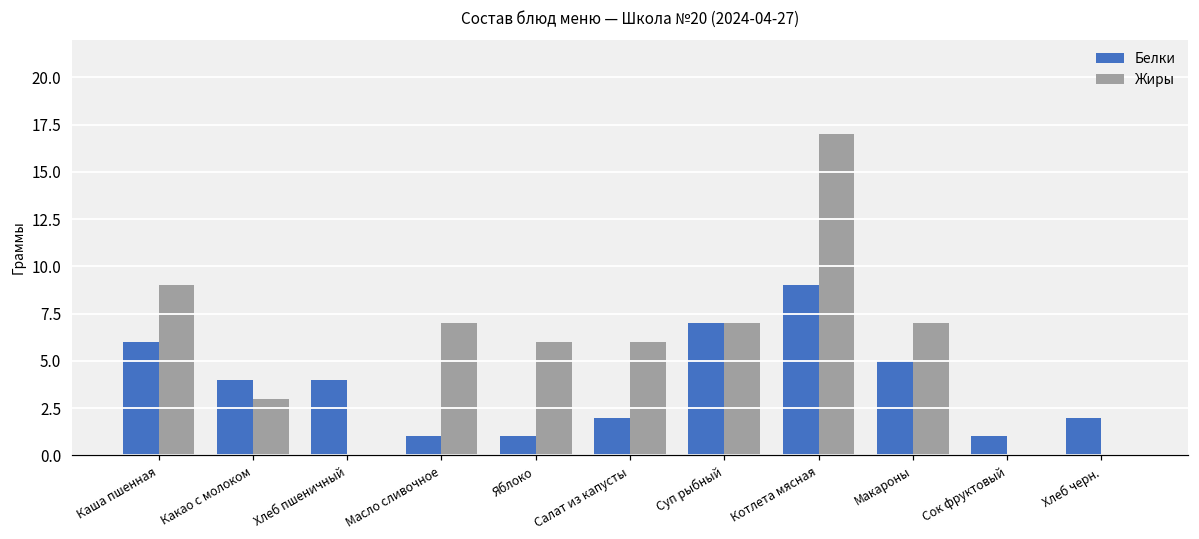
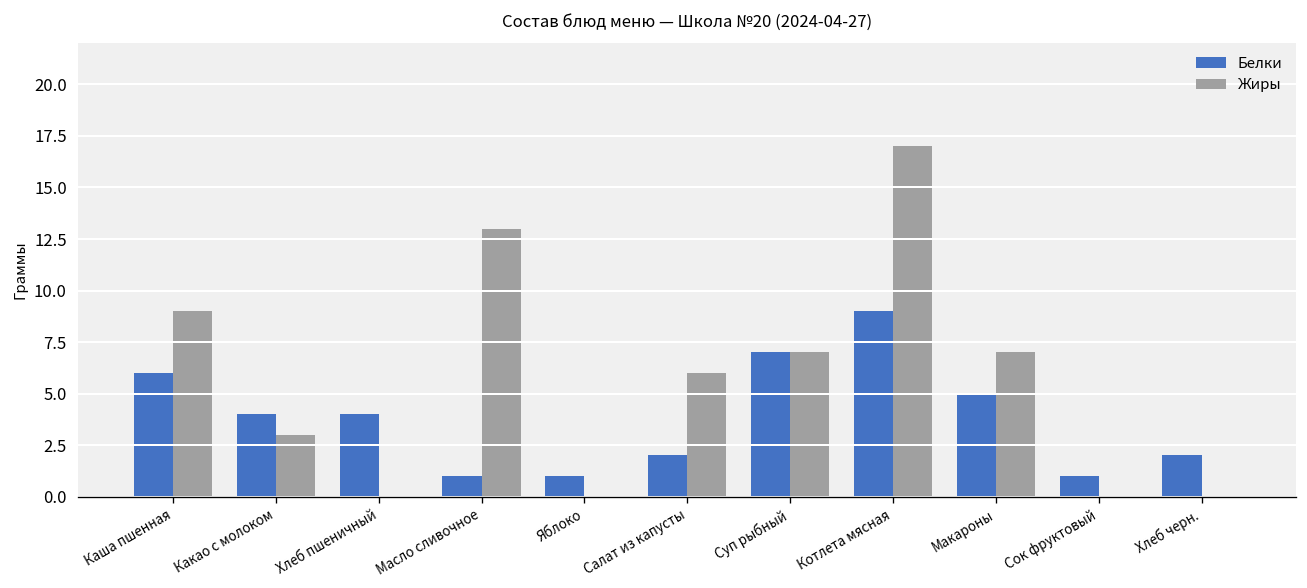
Жиры, Масло сливочное: 7 -> 13
Жиры, Яблоко: 6 -> 0
